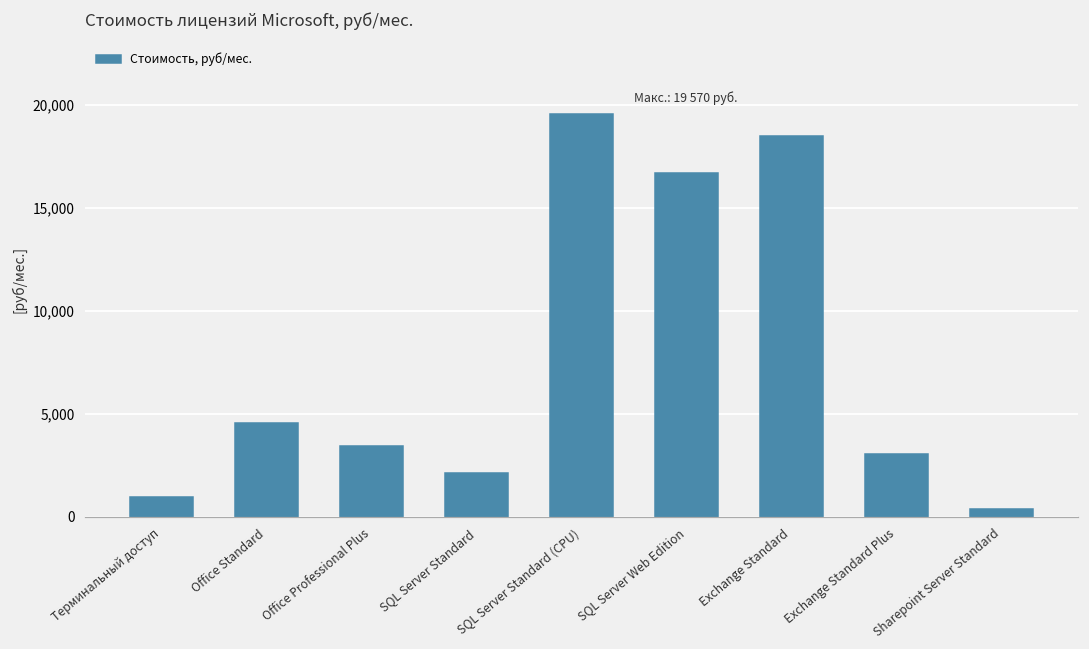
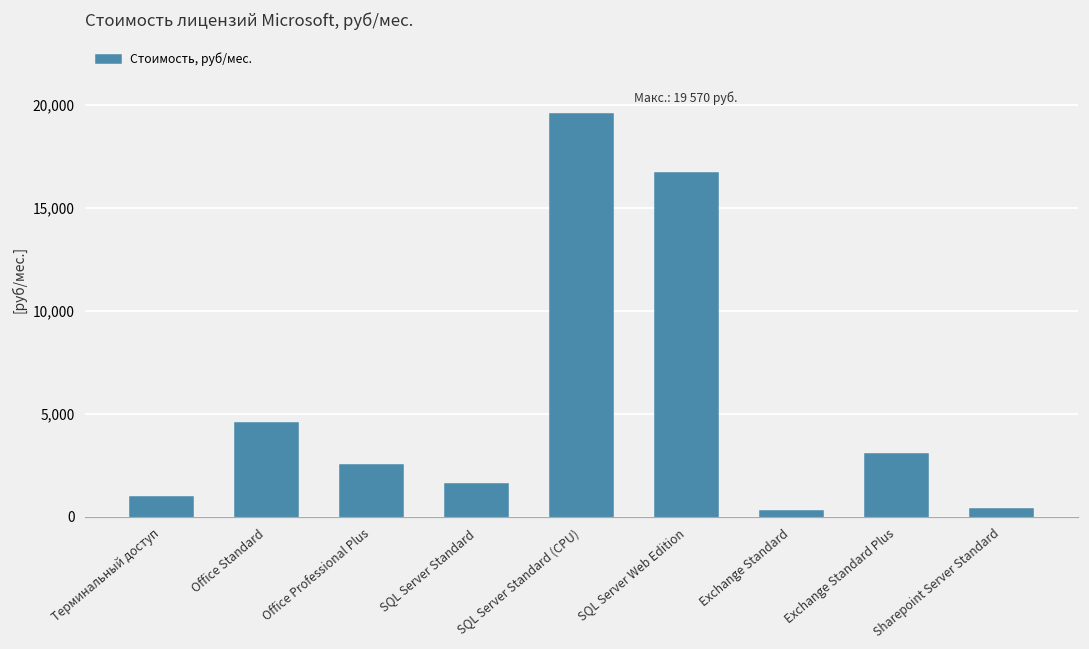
Office Professional Plus: 3,400 -> 2,500
SQL Server Standard: 2,100 -> 1,600
Exchange Standard: 18,500 -> 300
